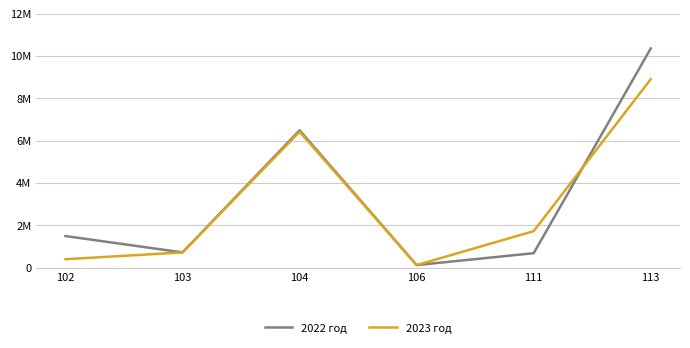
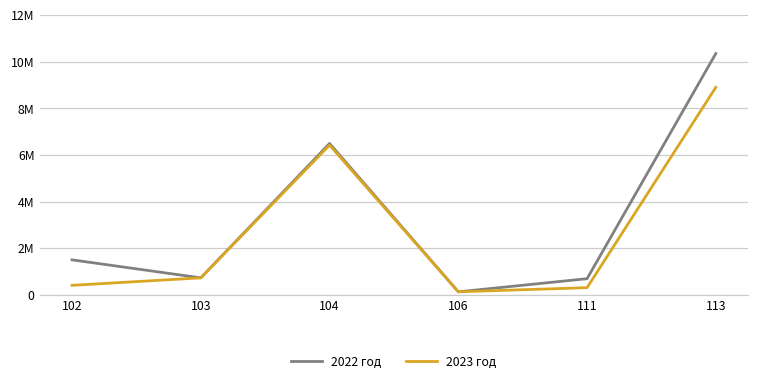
2023 год, 111: 1700000 -> 300000
